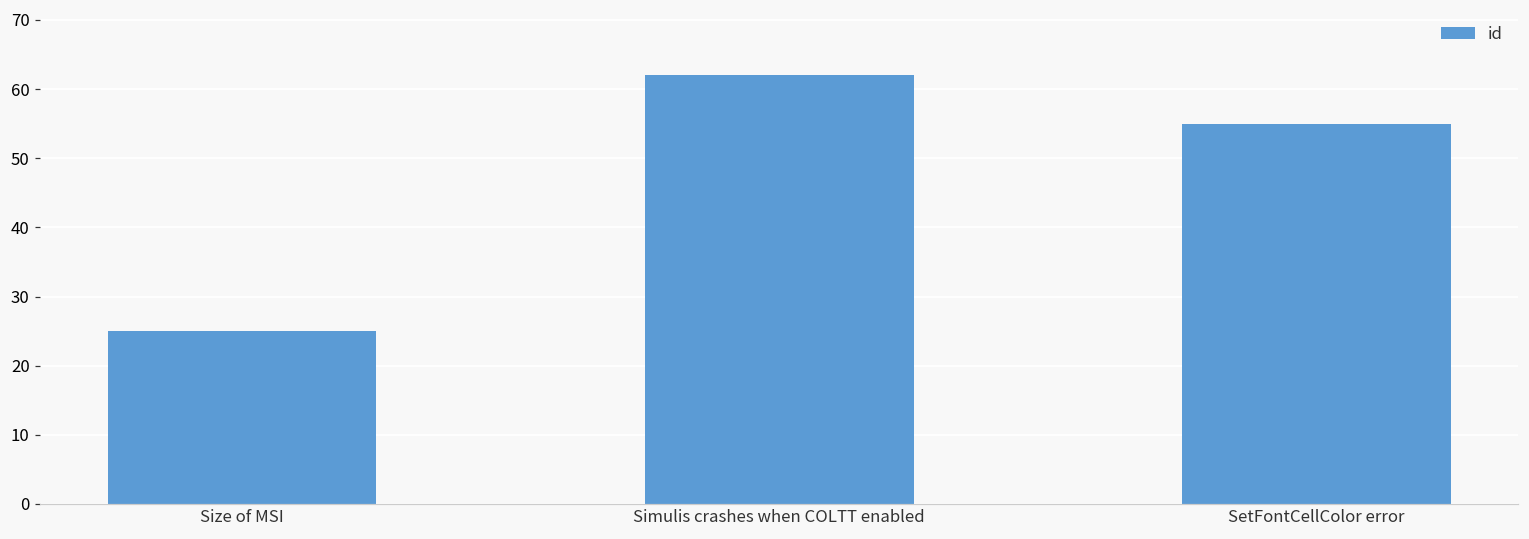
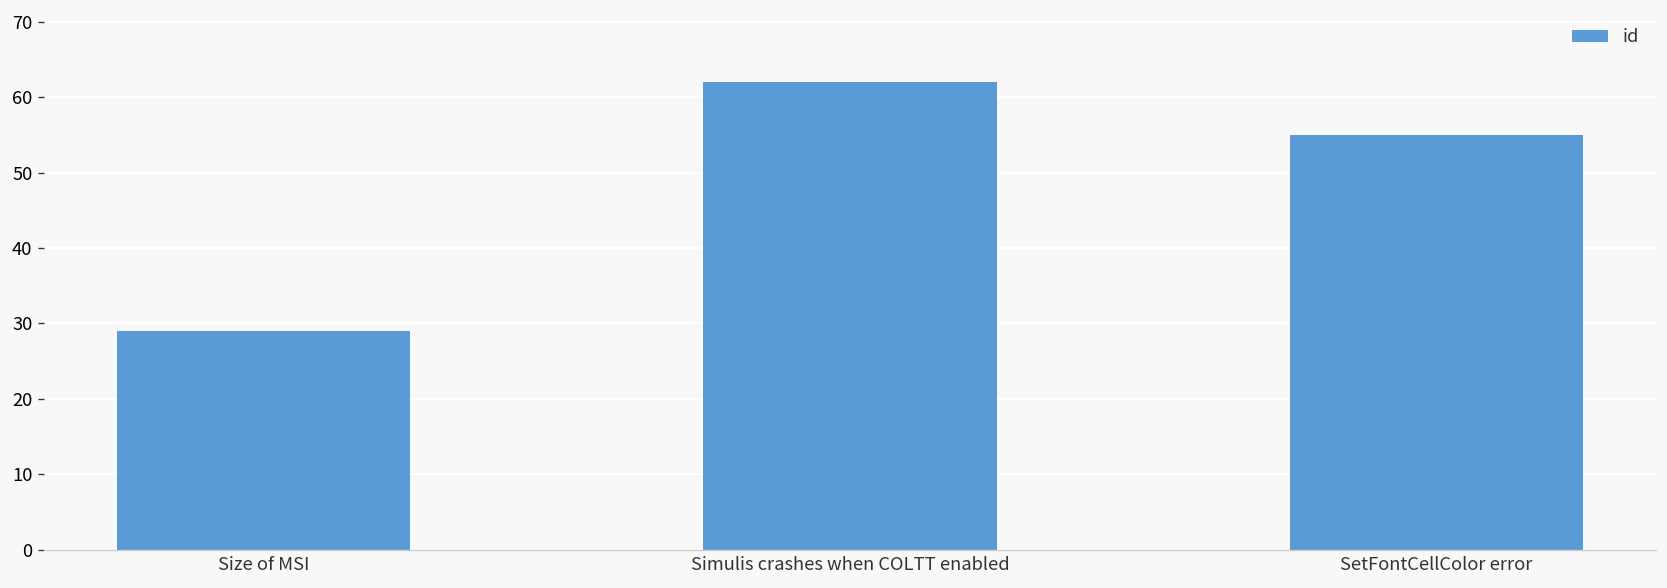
Size of MSI: 25 -> 29
